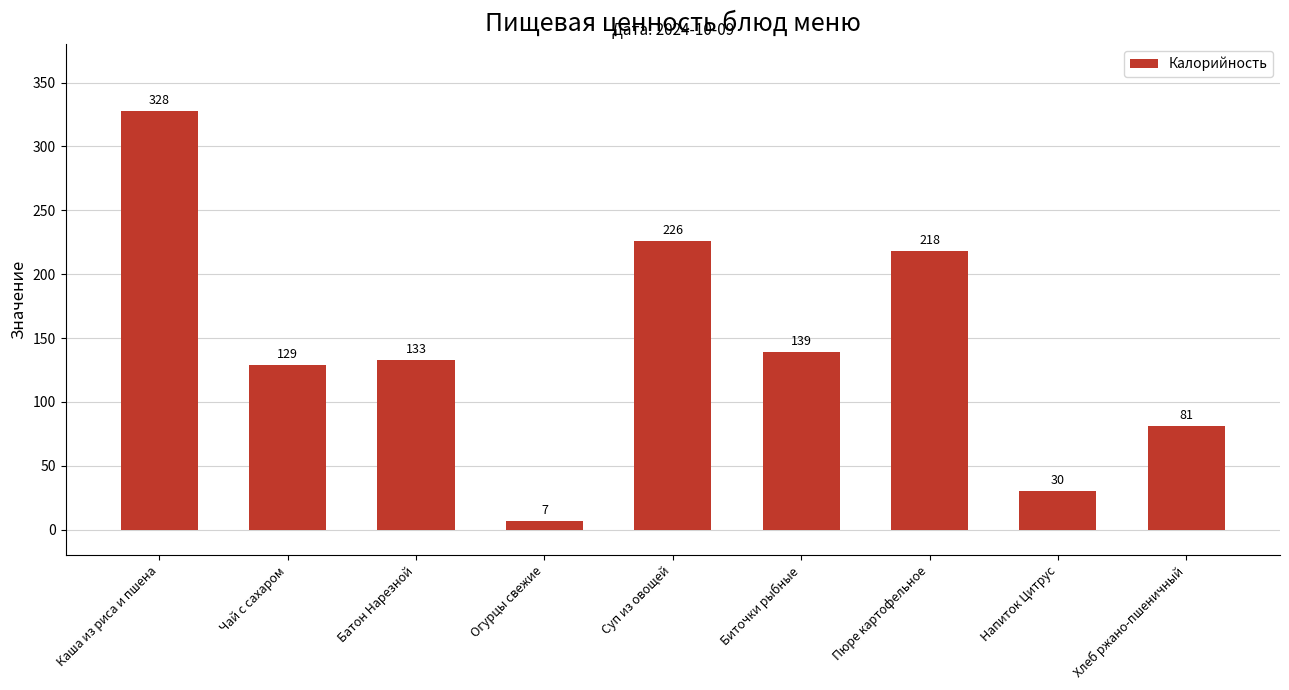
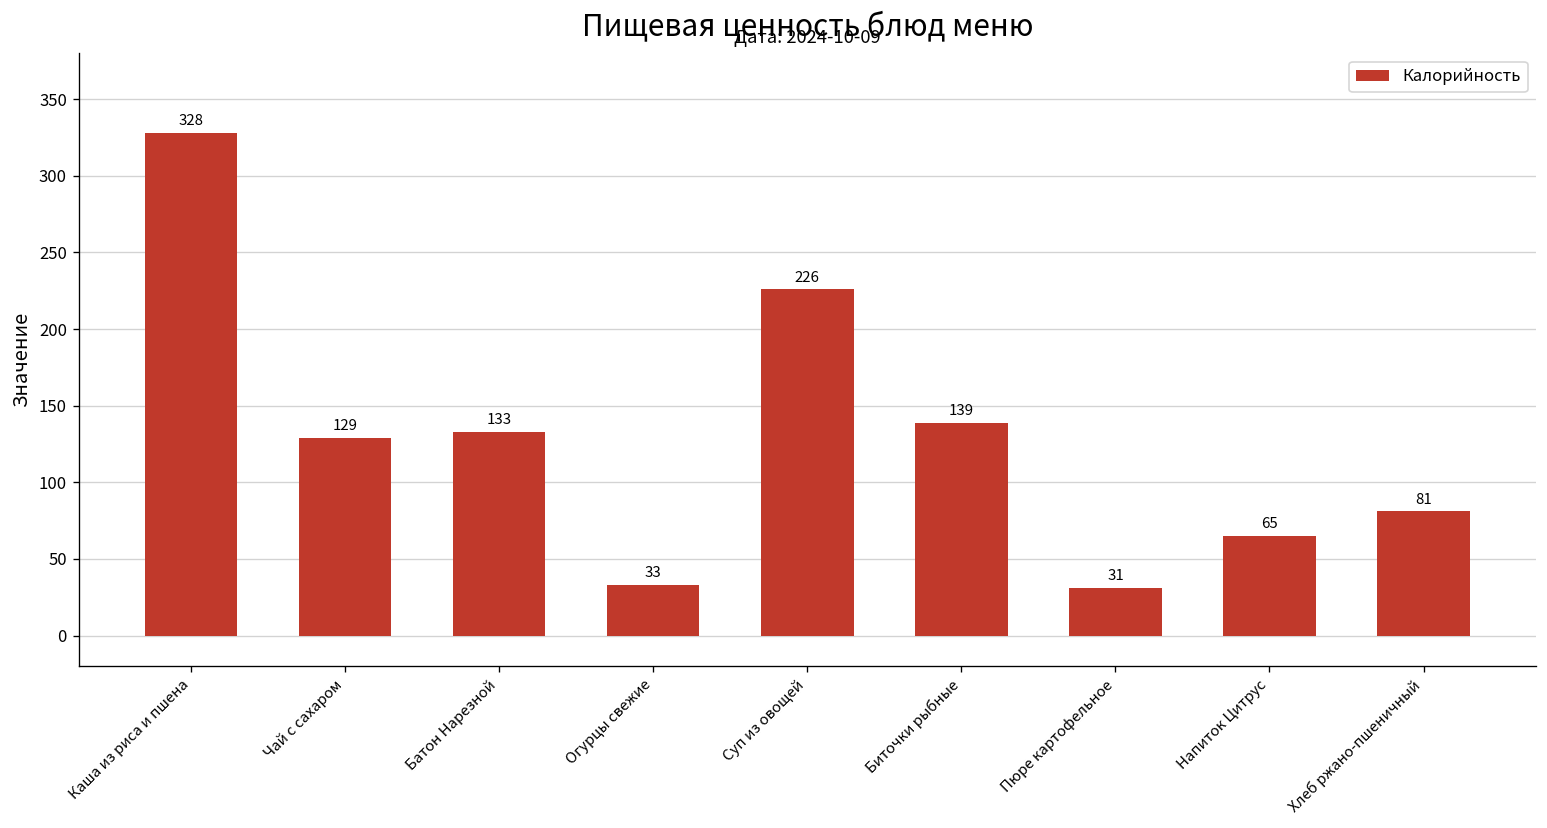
Огурцы свежие: 7 -> 33
Пюре картофельное: 218 -> 31
Напиток Цитрус: 30 -> 65
